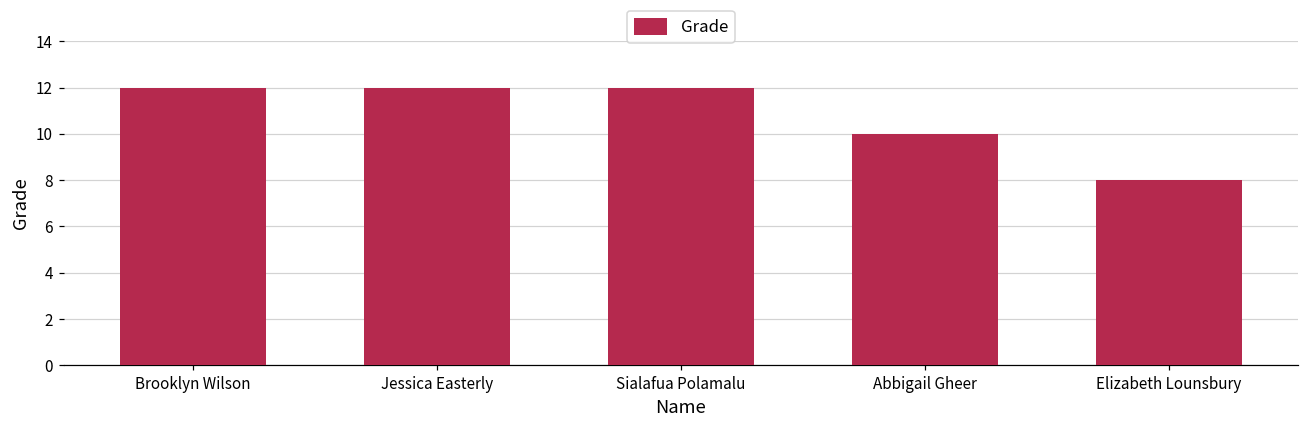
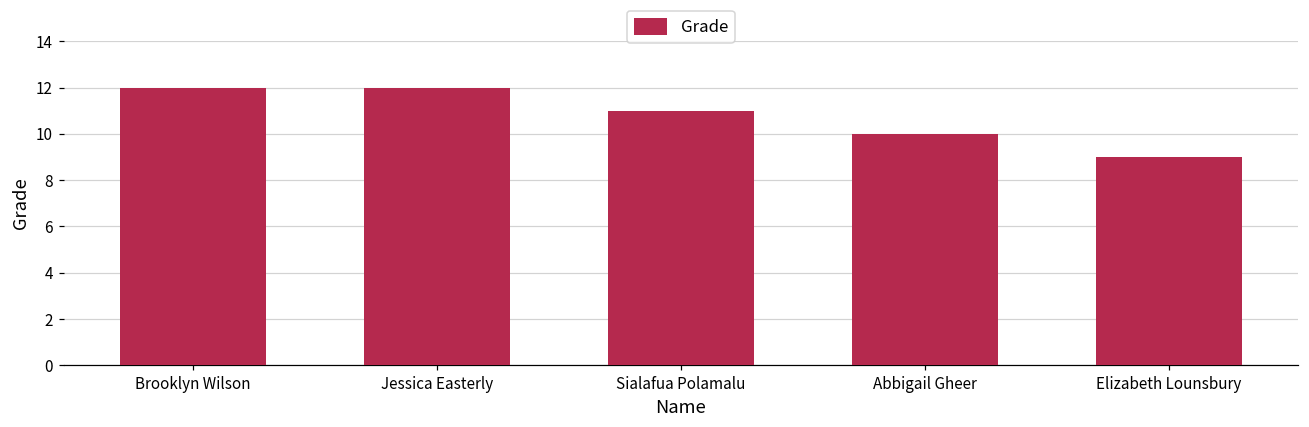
Sialafua Polamalu: 12 -> 11
Elizabeth Lounsbury: 8 -> 9
